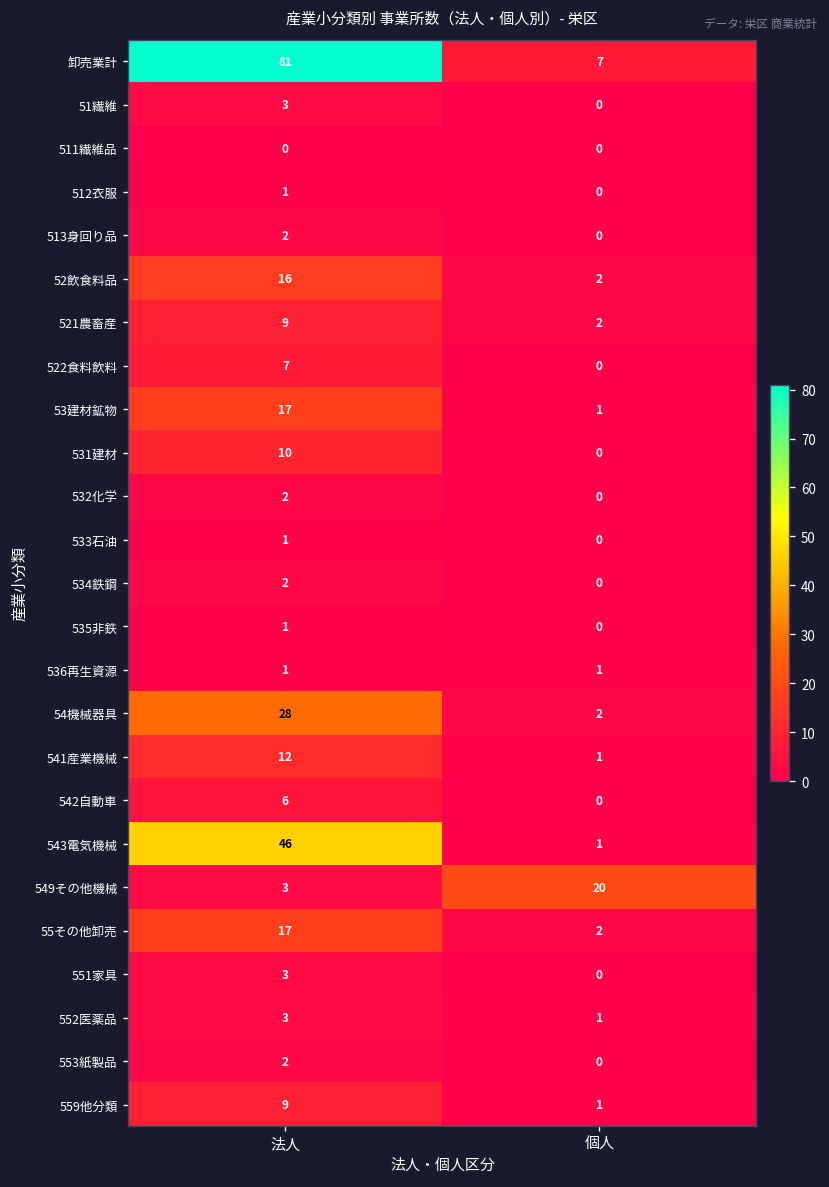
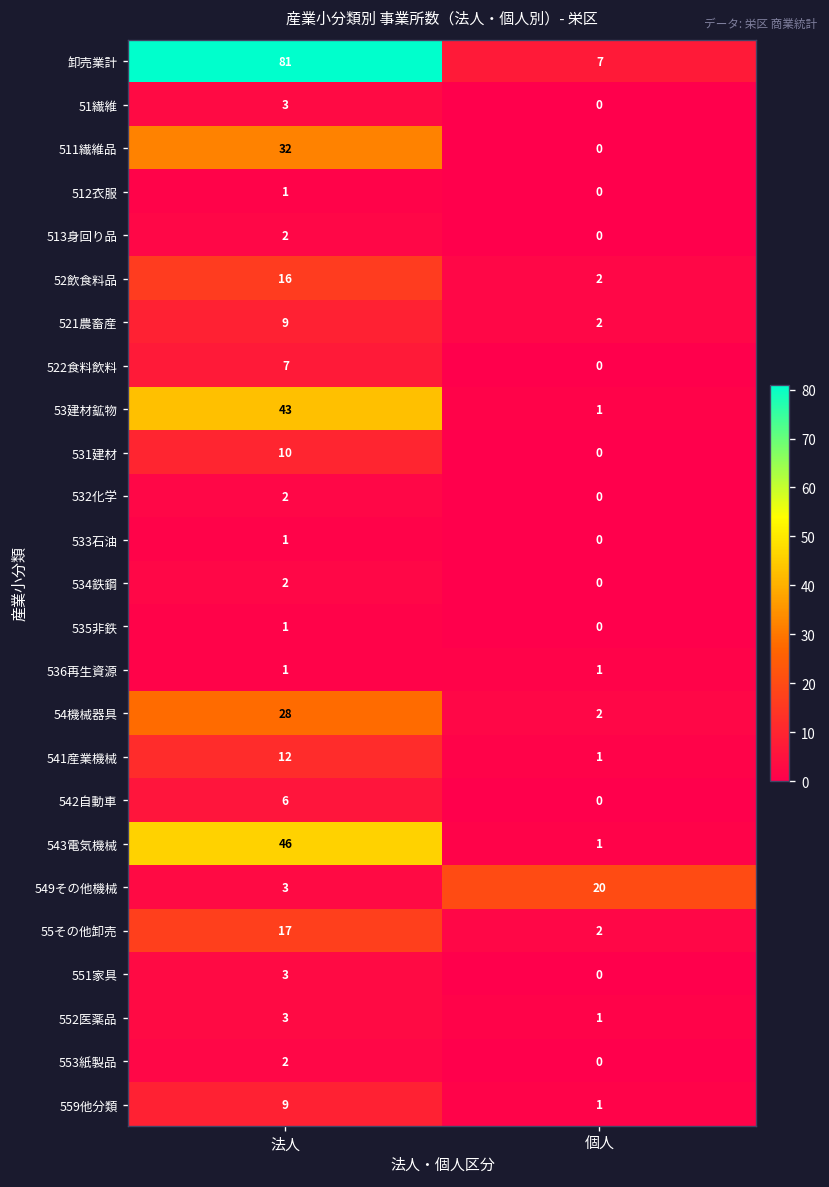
511繊維品, 法人: 0 -> 32
53建材鉱物, 法人: 17 -> 43
